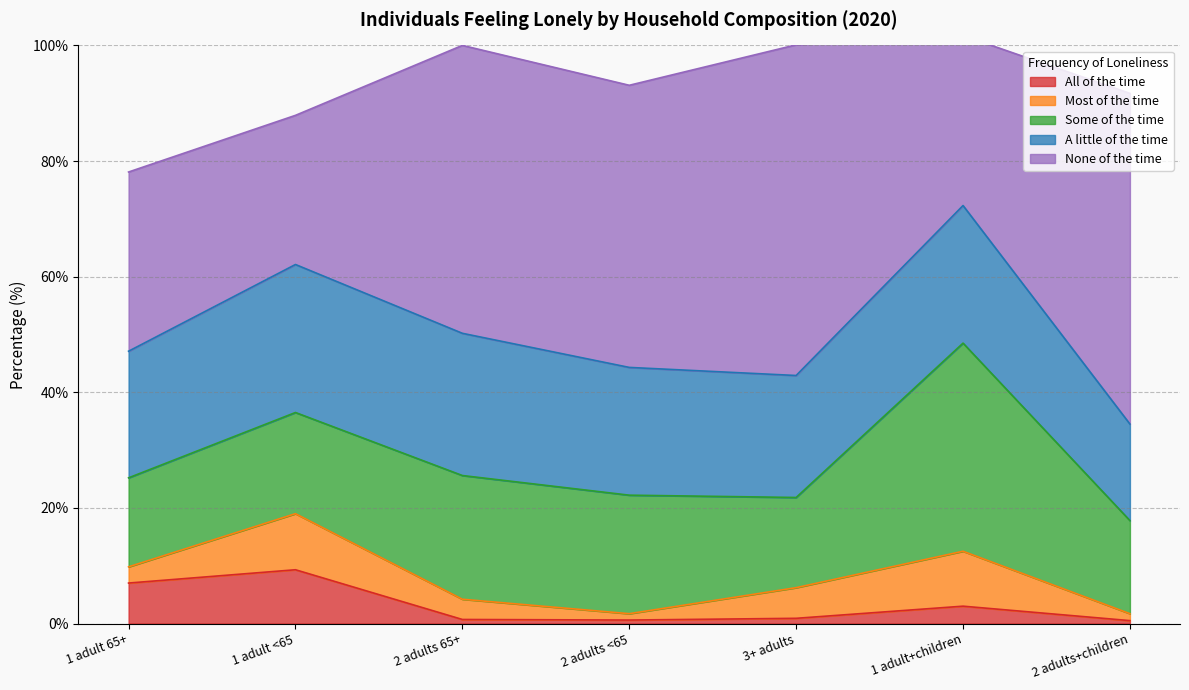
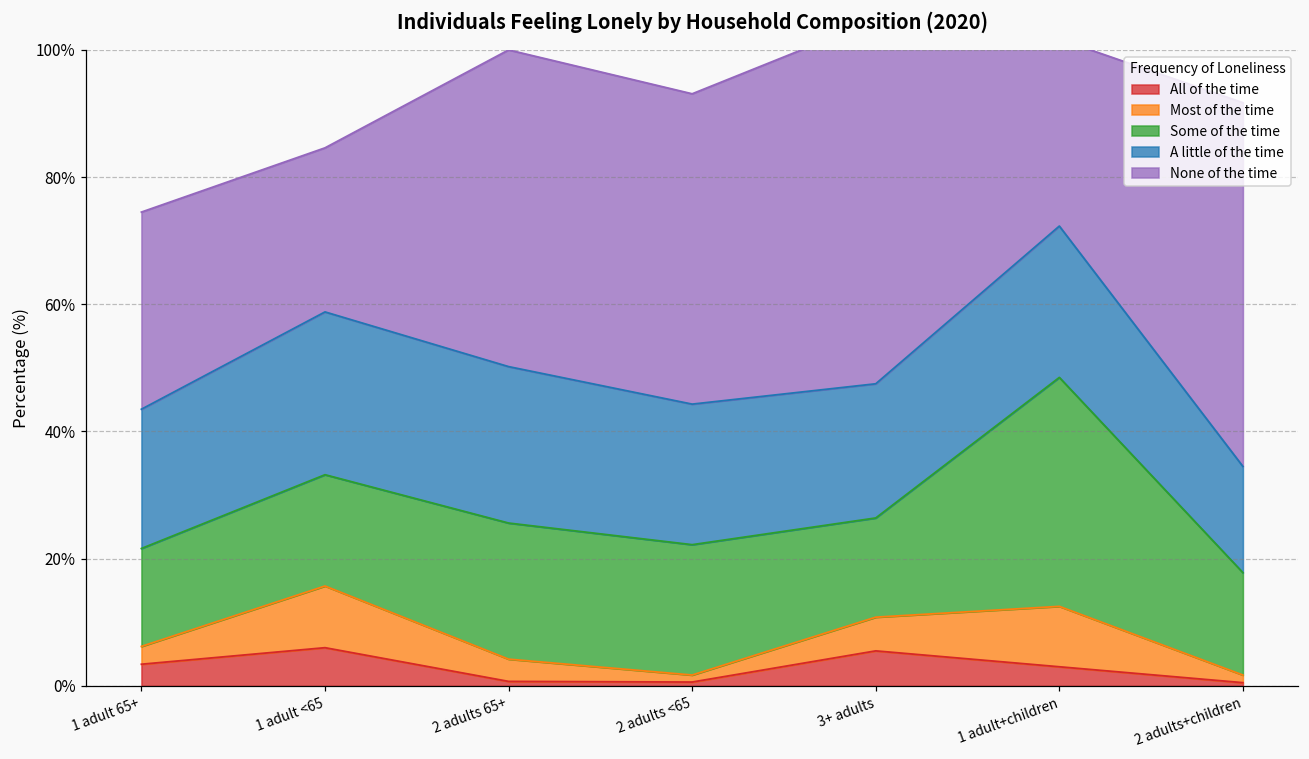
All of the time, 1 adult 65+: 7% -> 3%
All of the time, 1 adult <65: 9% -> 6%
All of the time, 3+ adults: 1% -> 6%
